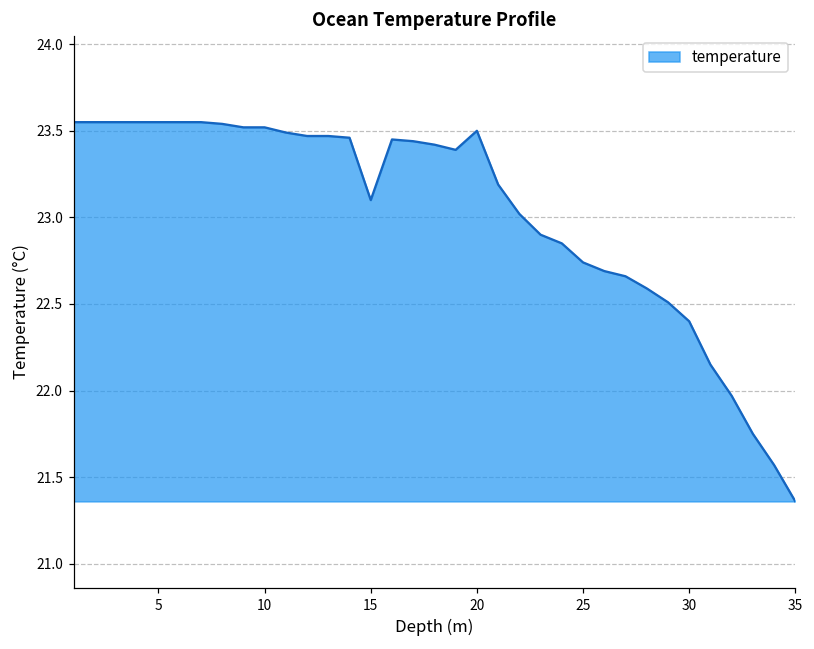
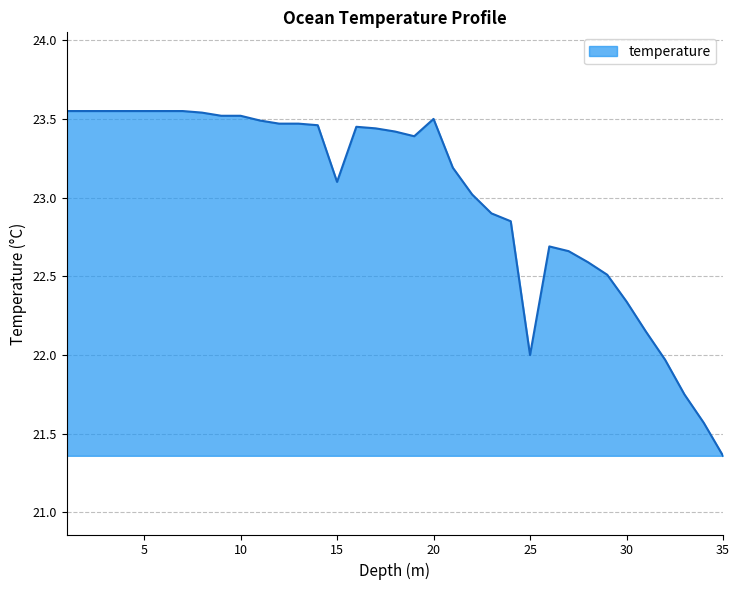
25: 22.74 -> 22.00
30: 22.40 -> 22.34
